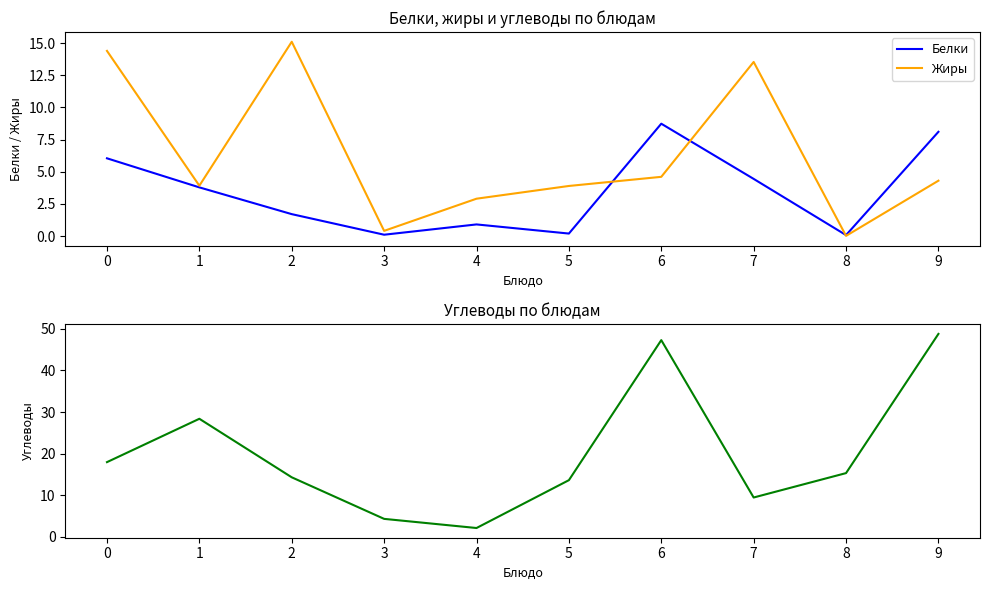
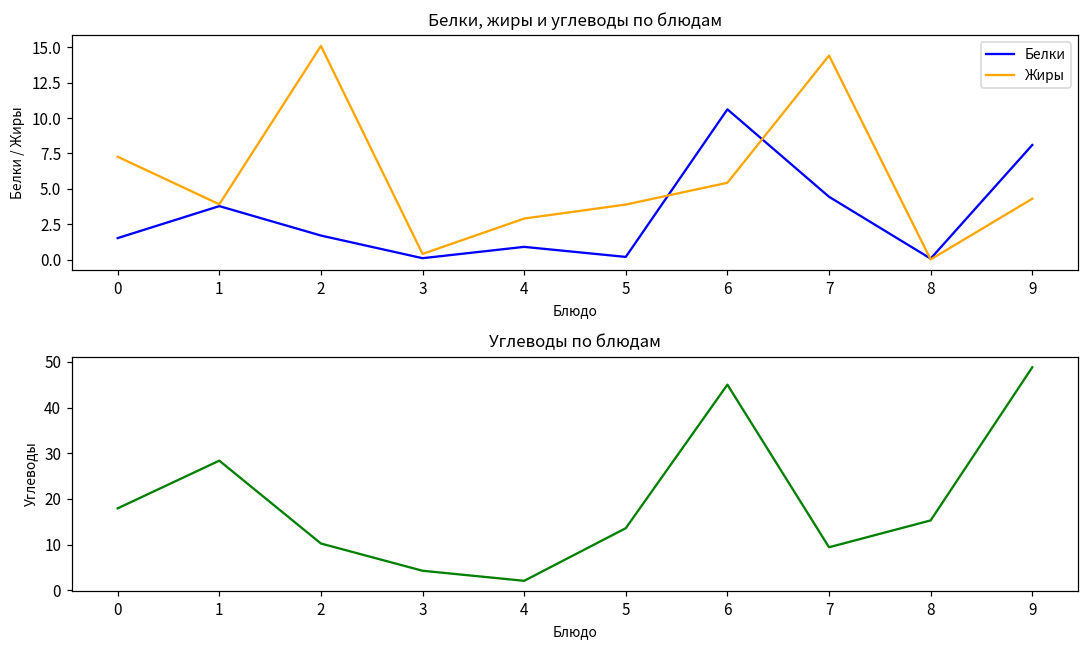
Белки, жиры и углеводы по блюдам, Белки, 0: 6.0 -> 1.5
Белки, жиры и углеводы по блюдам, Жиры, 0: 14.4 -> 7.3
Белки, жиры и углеводы по блюдам, Белки, 6: 8.7 -> 10.6
Белки, жиры и углеводы по блюдам, Жиры, 6: 4.6 -> 5.4
Белки, жиры и углеводы по блюдам, Жиры, 7: 13.5 -> 14.4
Углеводы по блюдам, 2: 14 -> 10
Углеводы по блюдам, 6: 47 -> 45
